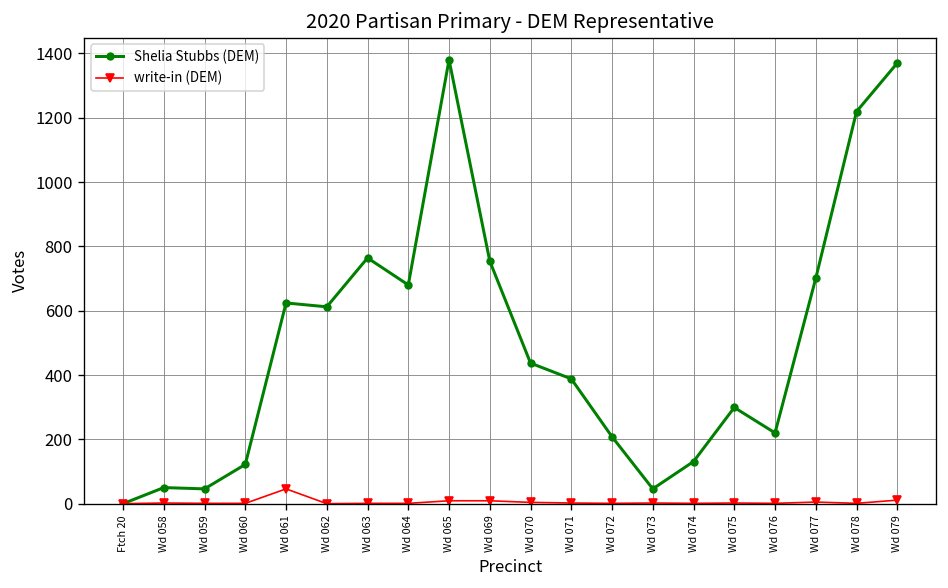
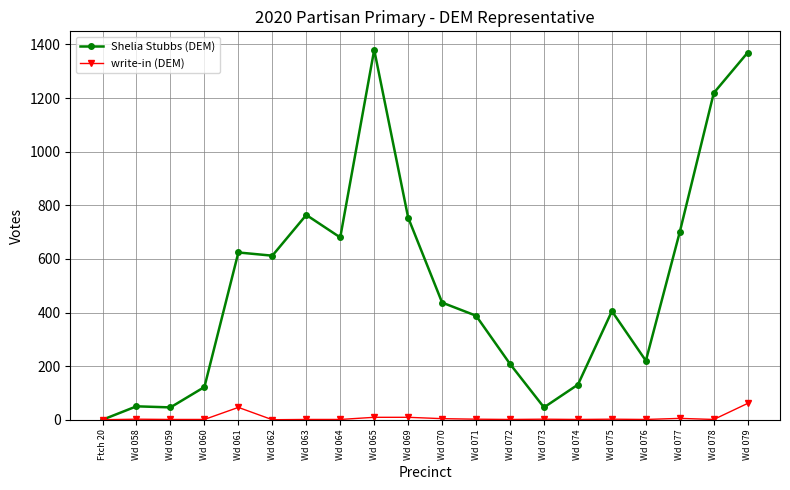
Shelia Stubbs (DEM), Wd 075: 300 -> 410
write-in (DEM), Wd 079: 10 -> 60
